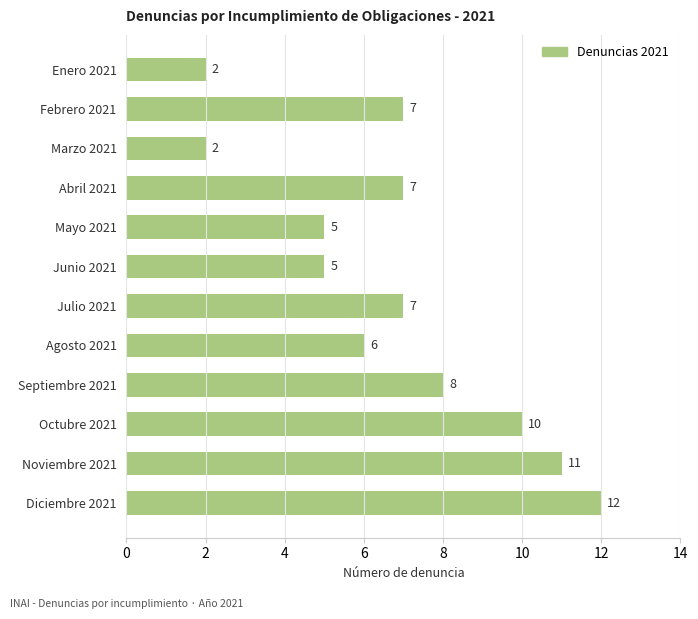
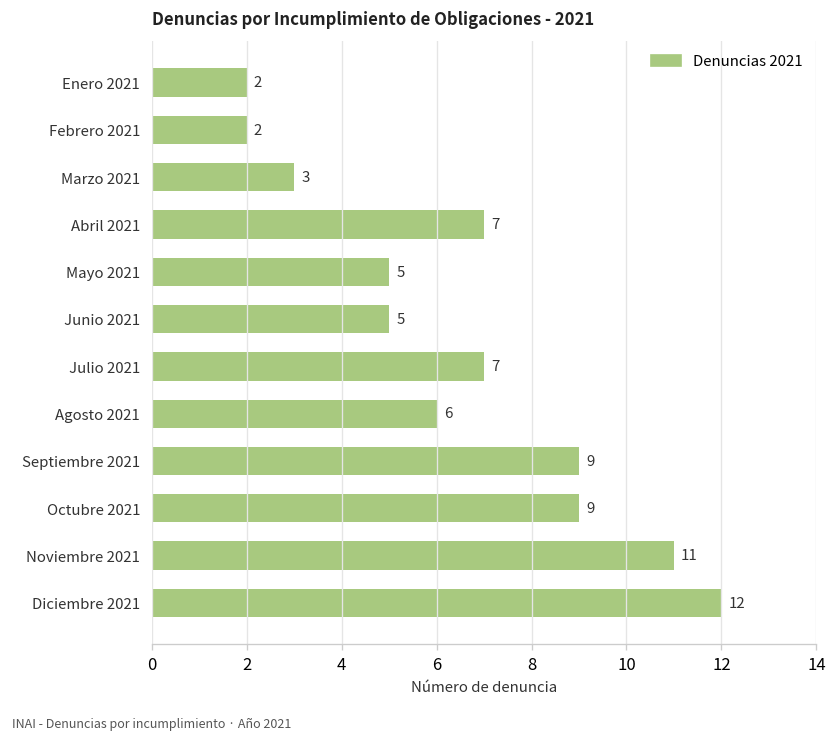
Febrero 2021: 7 -> 2
Marzo 2021: 2 -> 3
Septiembre 2021: 8 -> 9
Octubre 2021: 10 -> 9
